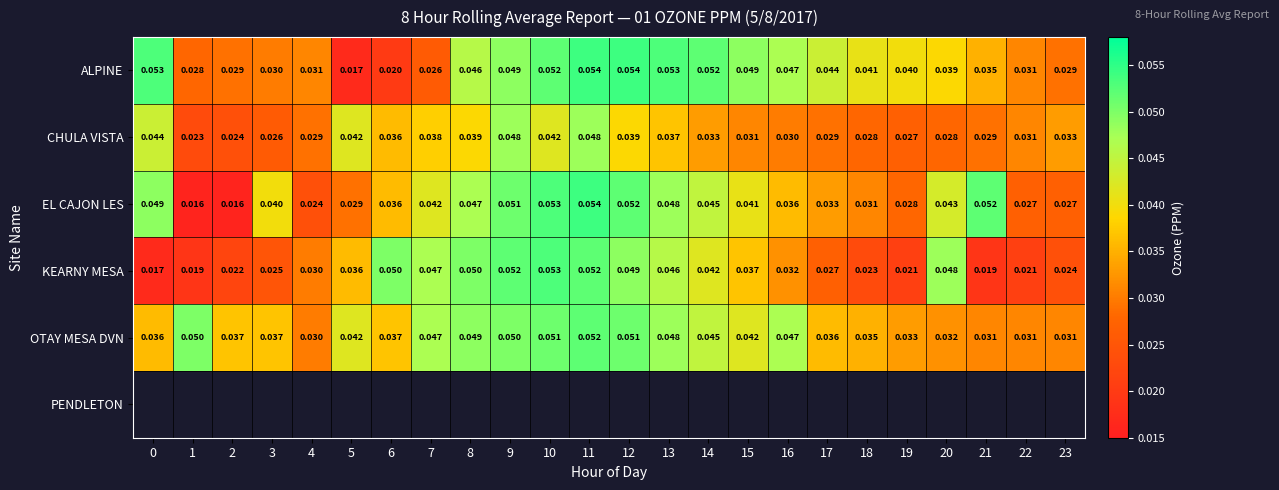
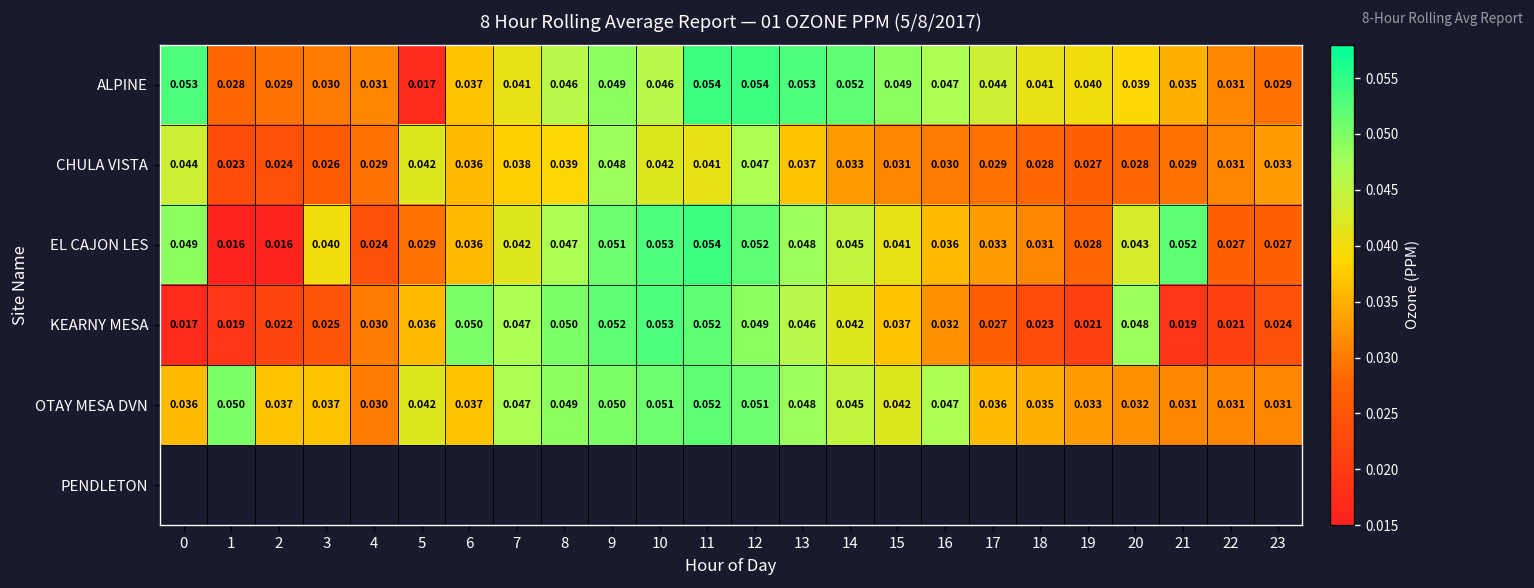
ALPINE, 6: 0.020 -> 0.037
ALPINE, 7: 0.026 -> 0.041
ALPINE, 10: 0.052 -> 0.046
CHULA VISTA, 11: 0.048 -> 0.041
CHULA VISTA, 12: 0.039 -> 0.047
